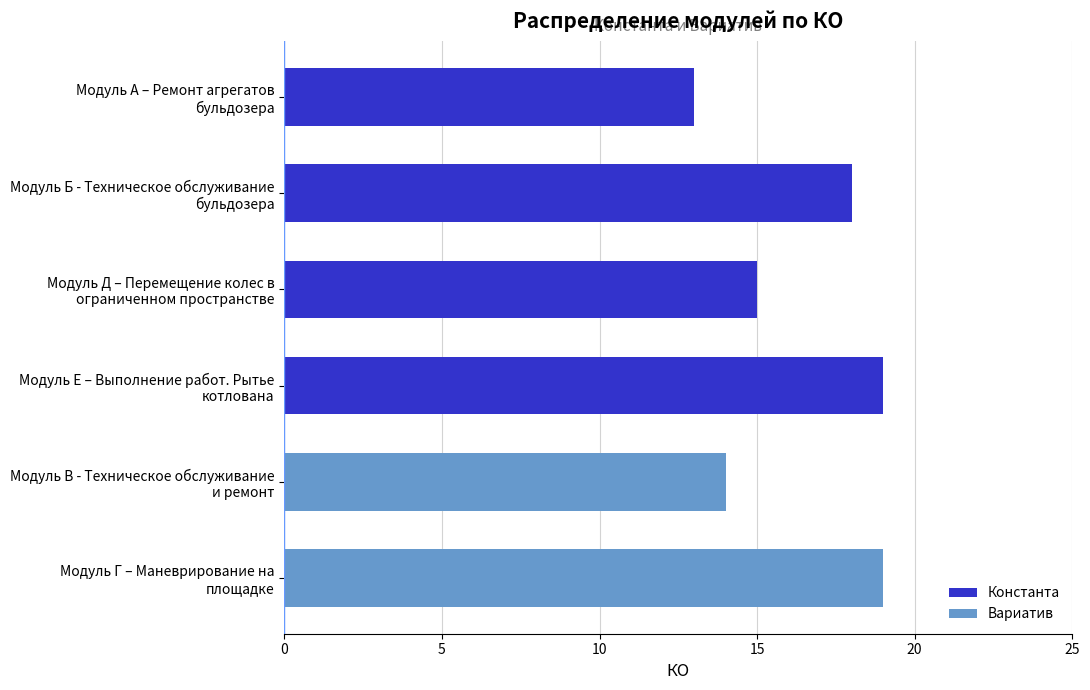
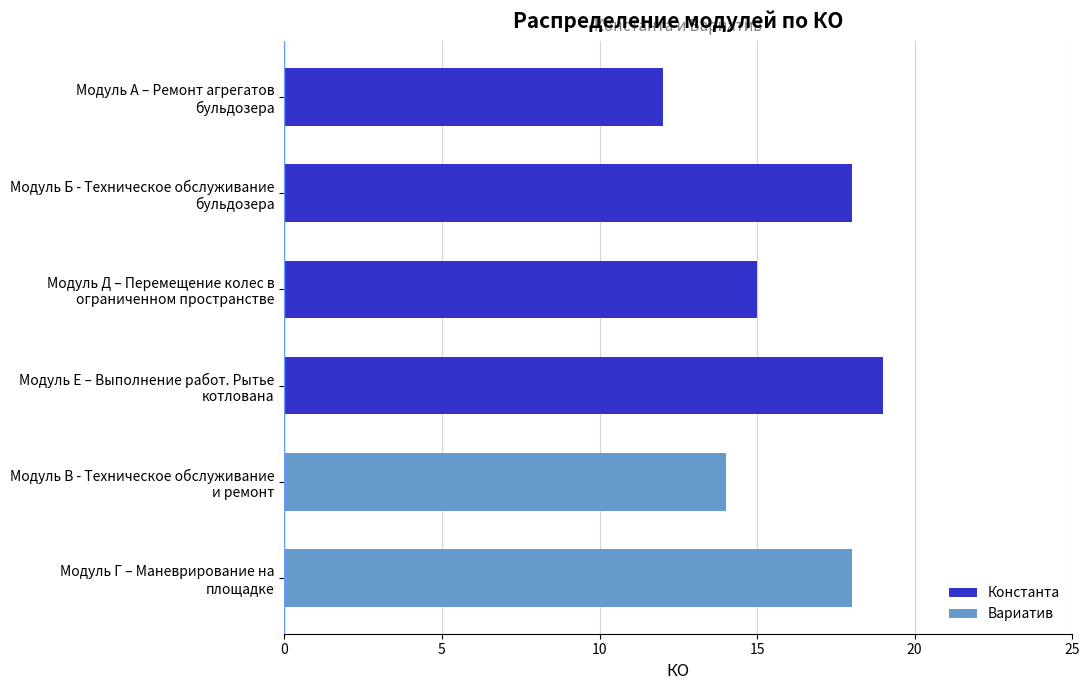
Константа, Модуль А – Ремонт агрегатов бульдозера: 13 -> 12
Вариатив, Модуль Г – Маневрирование на площадке: 19 -> 18
